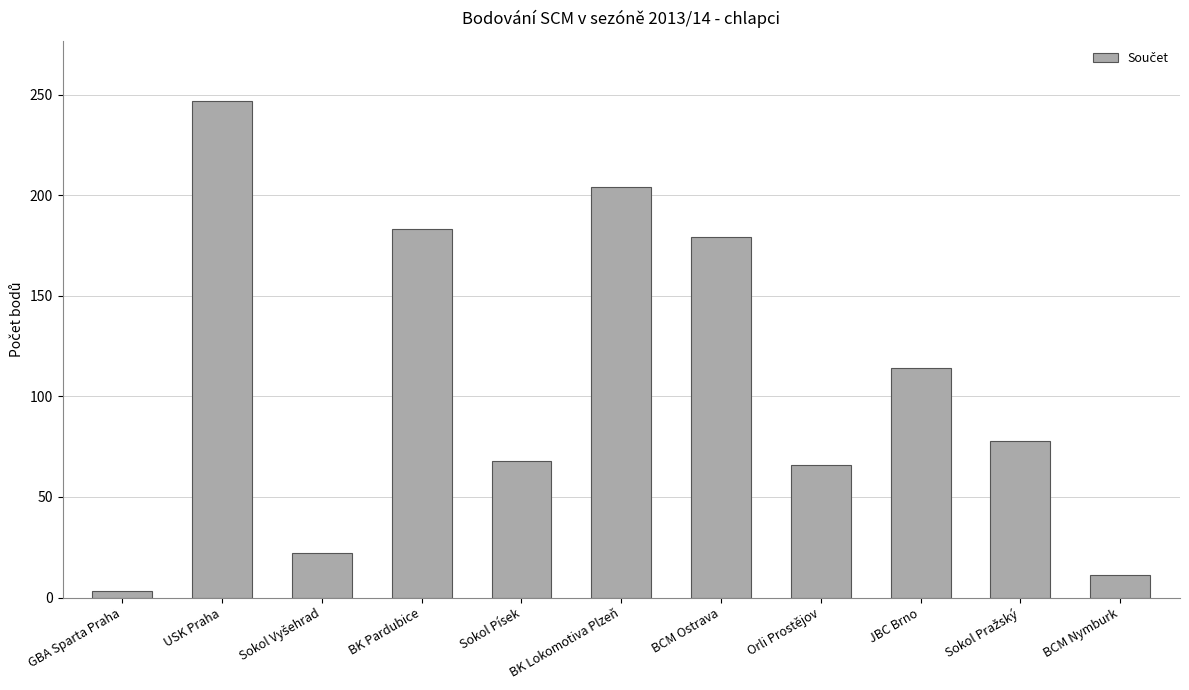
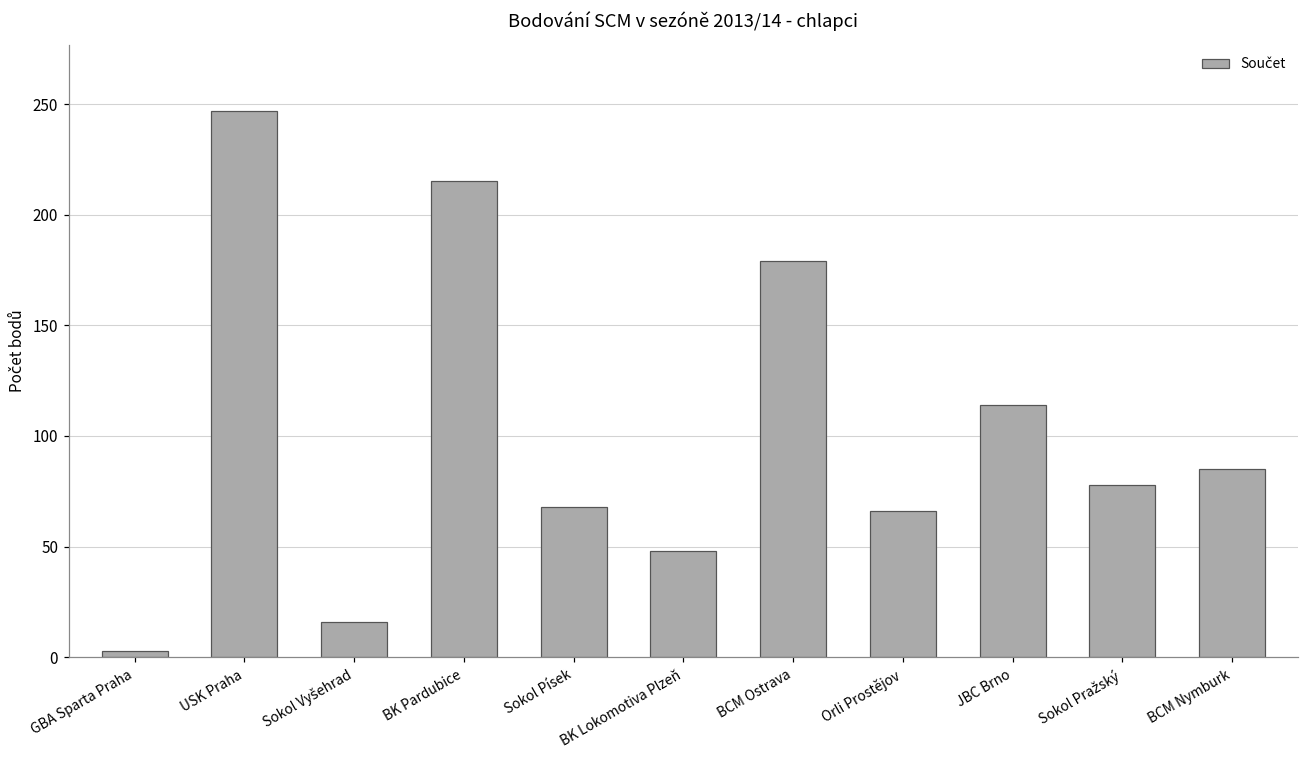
Sokol Vyšehrad: 22 -> 16
BK Pardubice: 183 -> 215
BK Lokomotiva Plzeň: 204 -> 48
BCM Nymburk: 11 -> 85
